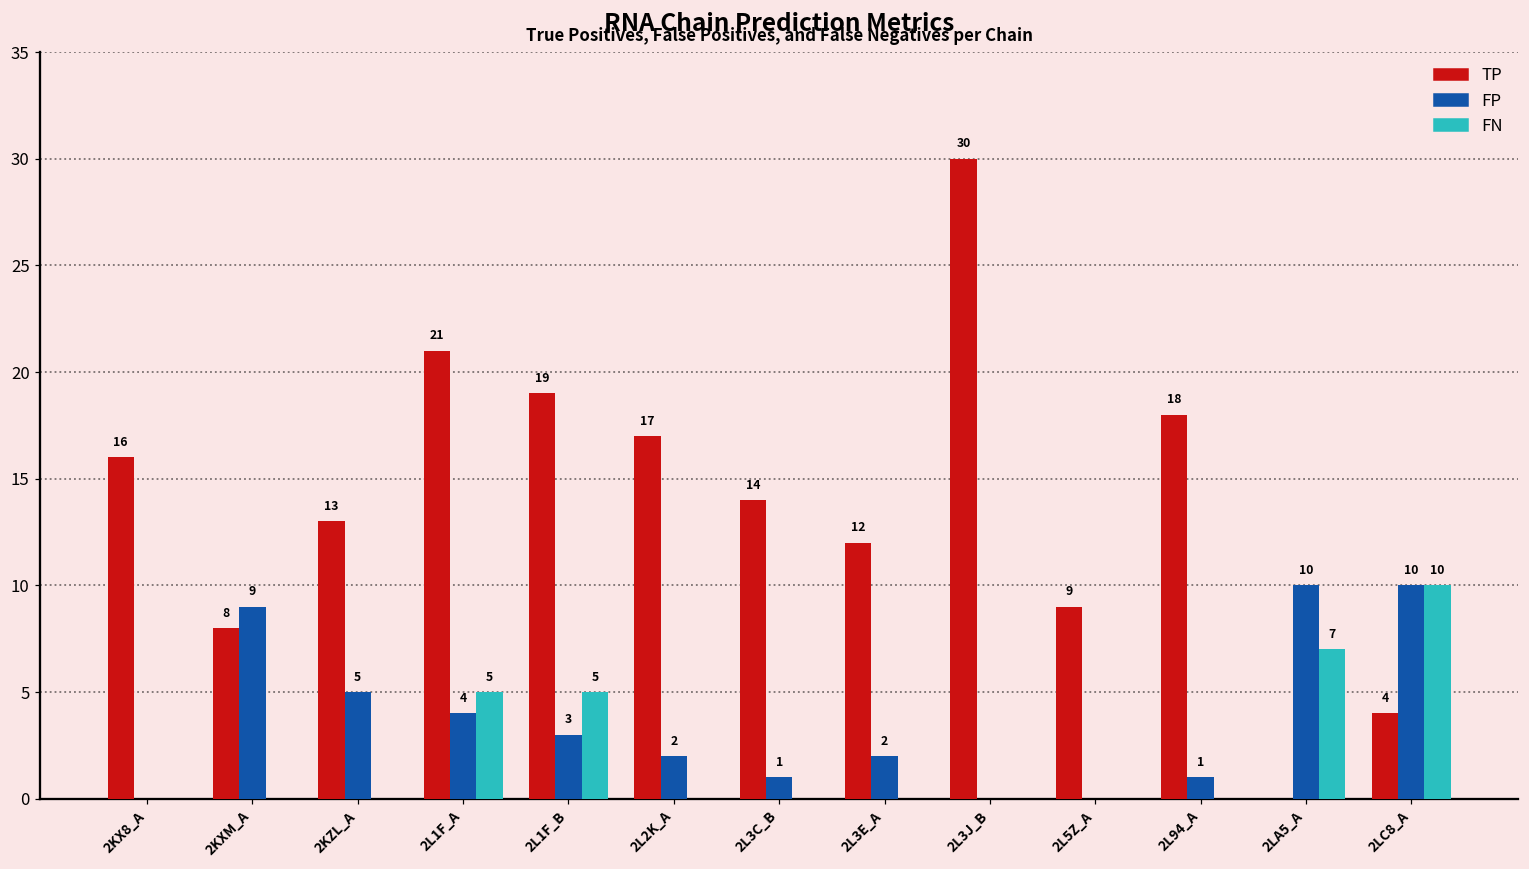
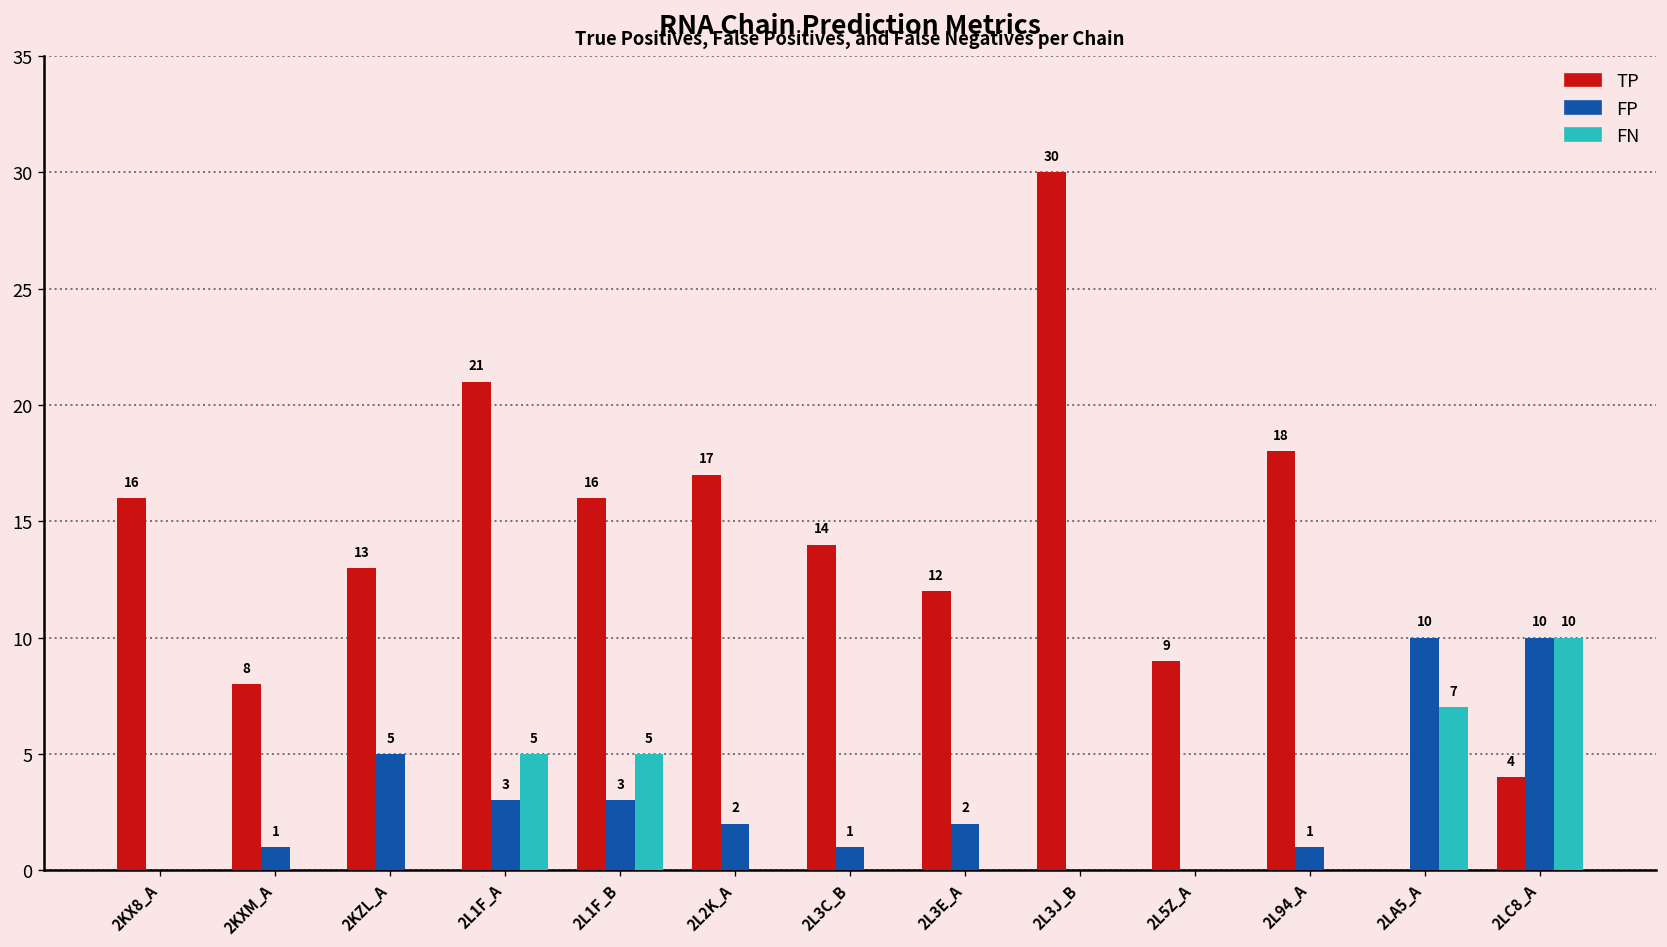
FP, 2KXM_A: 9 -> 1
FP, 2L1F_A: 4 -> 3
TP, 2L1F_B: 19 -> 16
